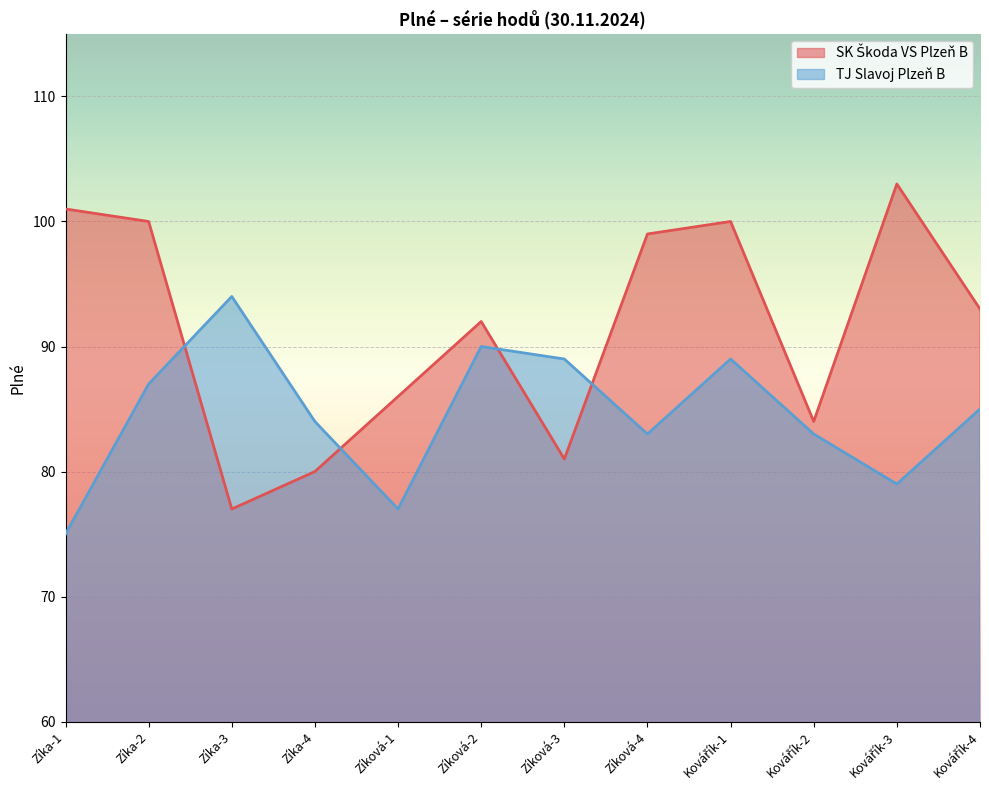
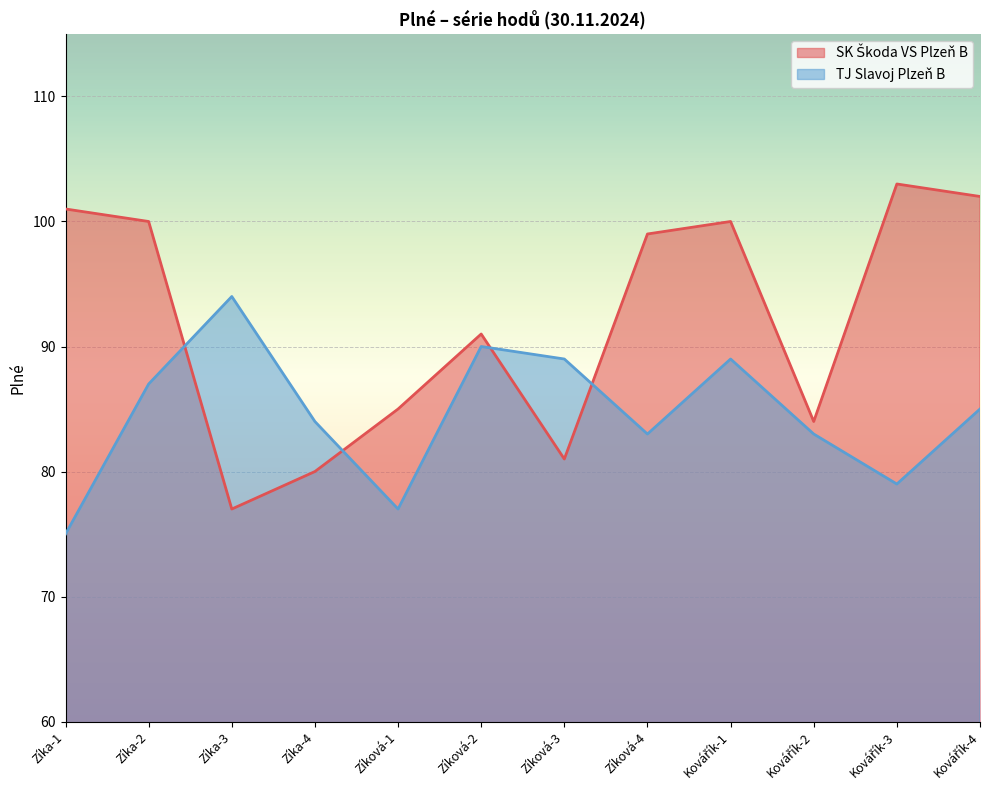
SK Škoda VS Plzeň B, Zíková-1: 86 -> 85
SK Škoda VS Plzeň B, Zíková-2: 92 -> 91
SK Škoda VS Plzeň B, Kovářík-4: 93 -> 102
